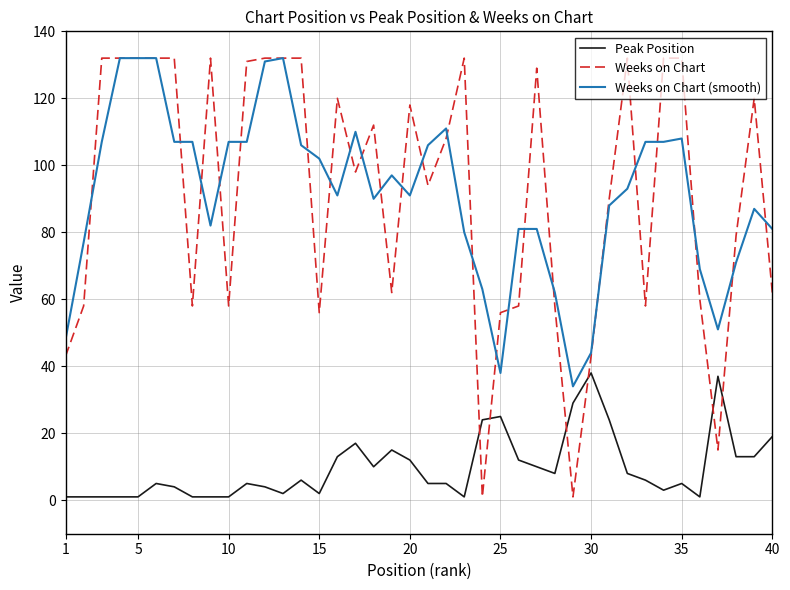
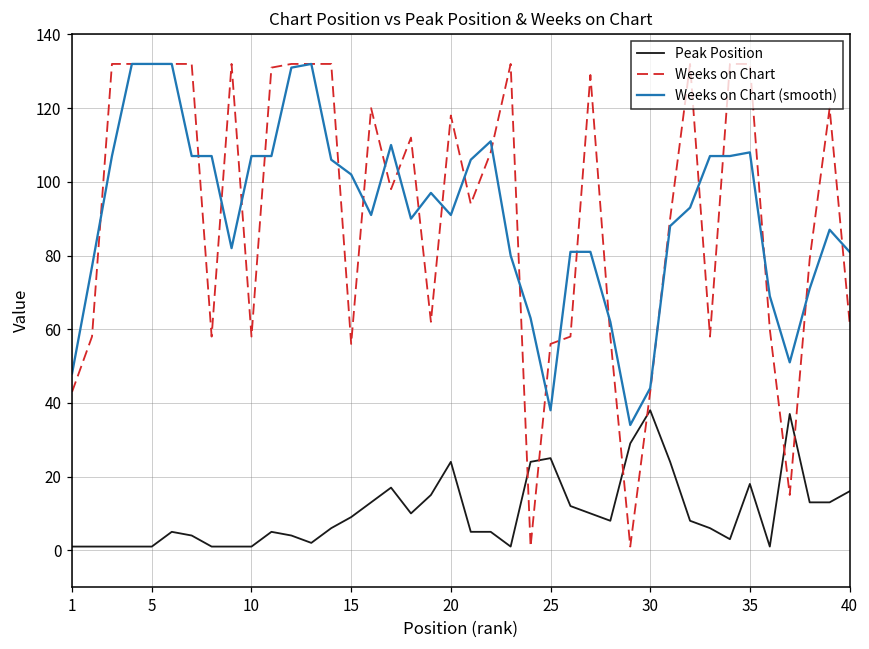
Peak Position, 15: 2 -> 9
Peak Position, 20: 12 -> 24
Peak Position, 35: 5 -> 18
Peak Position, 40: 19 -> 16
